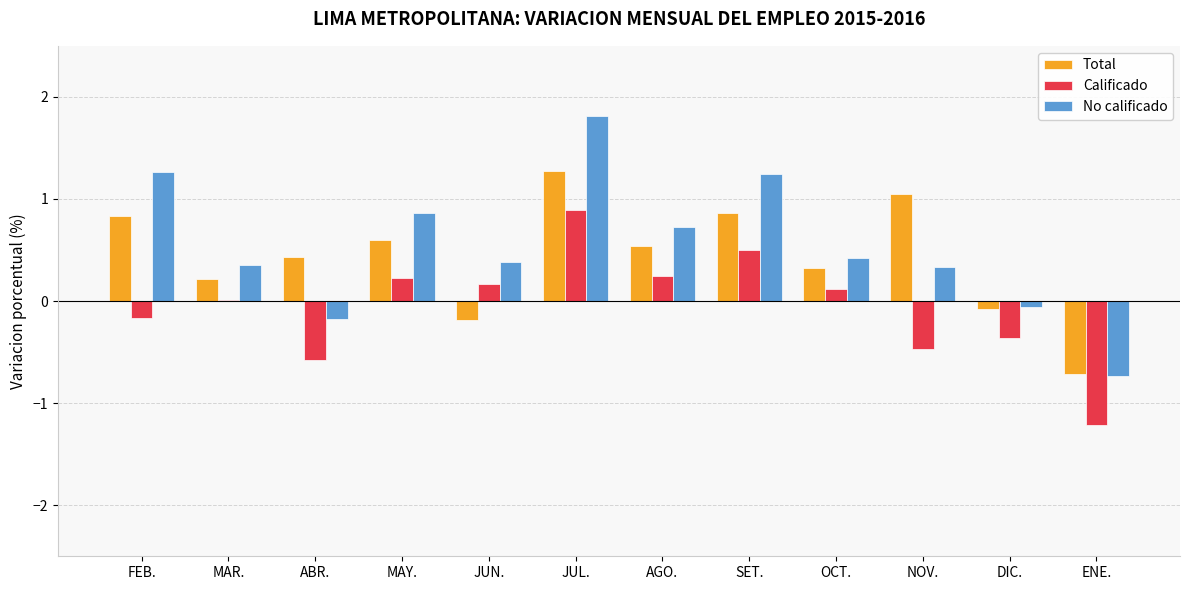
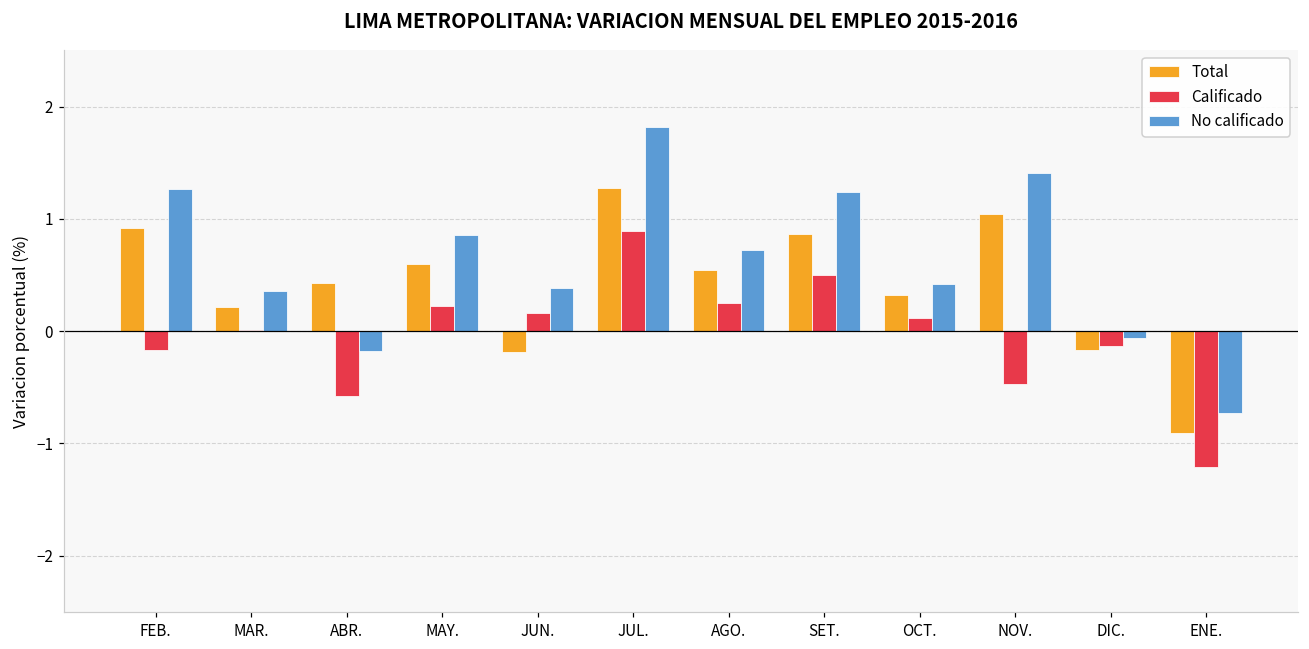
Total, FEB.: 0.83 -> 0.92
No calificado, NOV.: 0.33 -> 1.41
Total, DIC.: -0.08 -> -0.17
Calificado, DIC.: -0.36 -> -0.13
Total, ENE.: -0.72 -> -0.90
